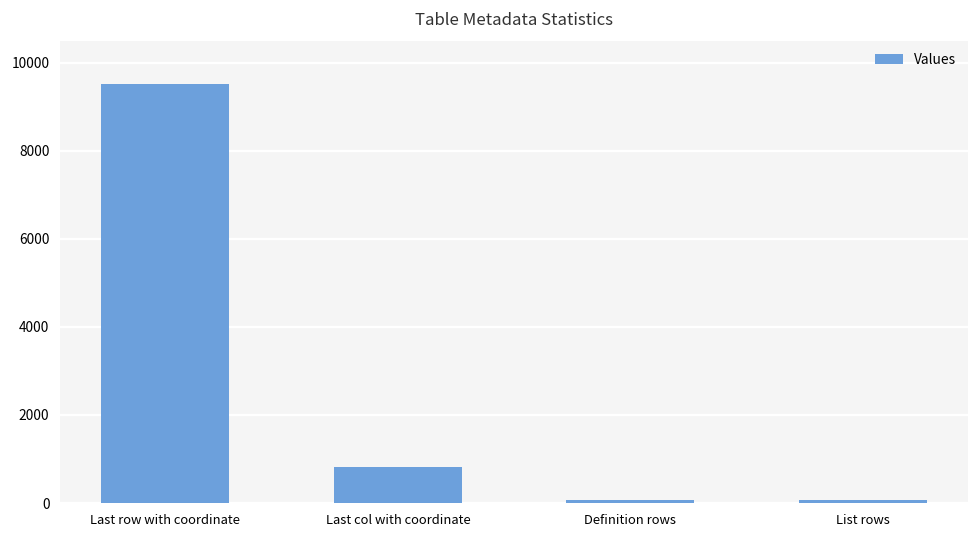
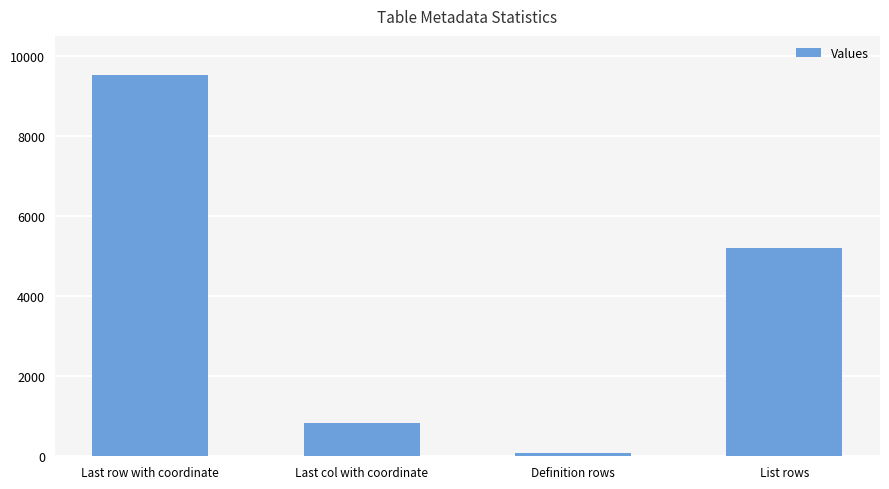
List rows: 100 -> 5200
